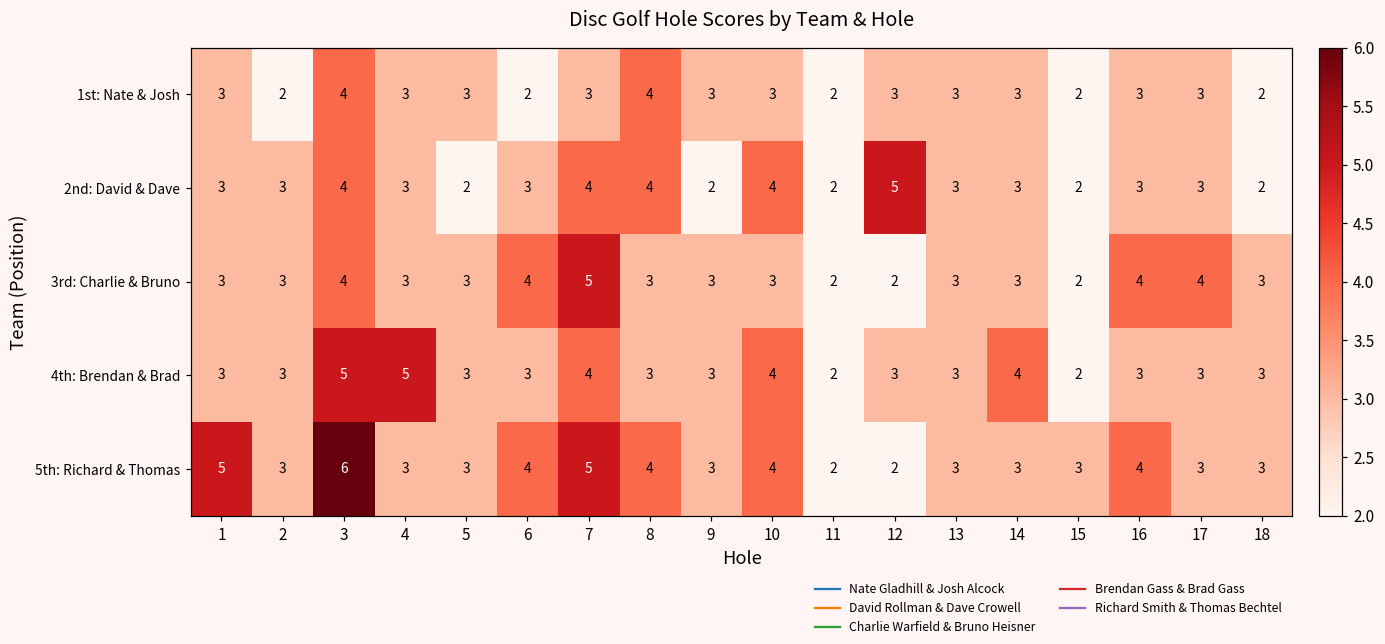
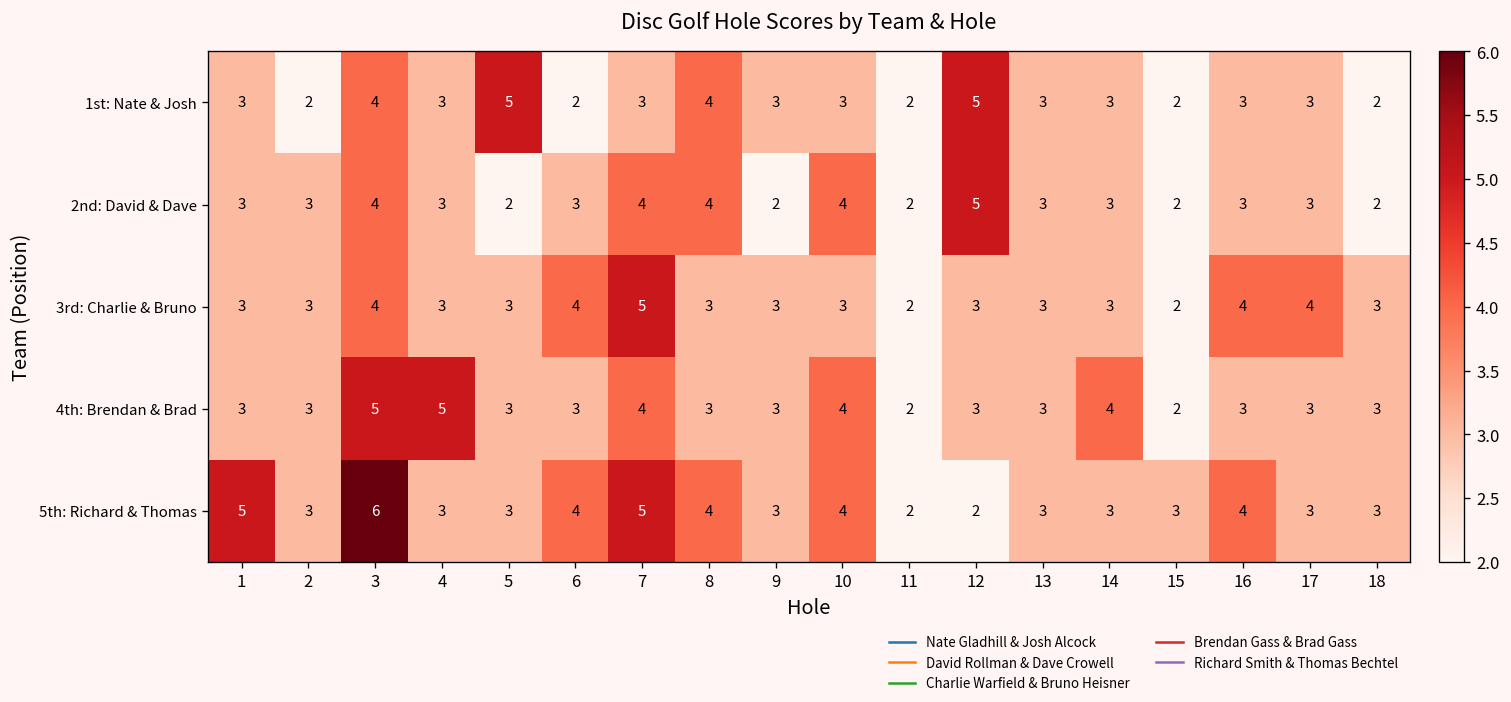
1st: Nate & Josh, 5: 3 -> 5
1st: Nate & Josh, 12: 3 -> 5
3rd: Charlie & Bruno, 12: 2 -> 3
